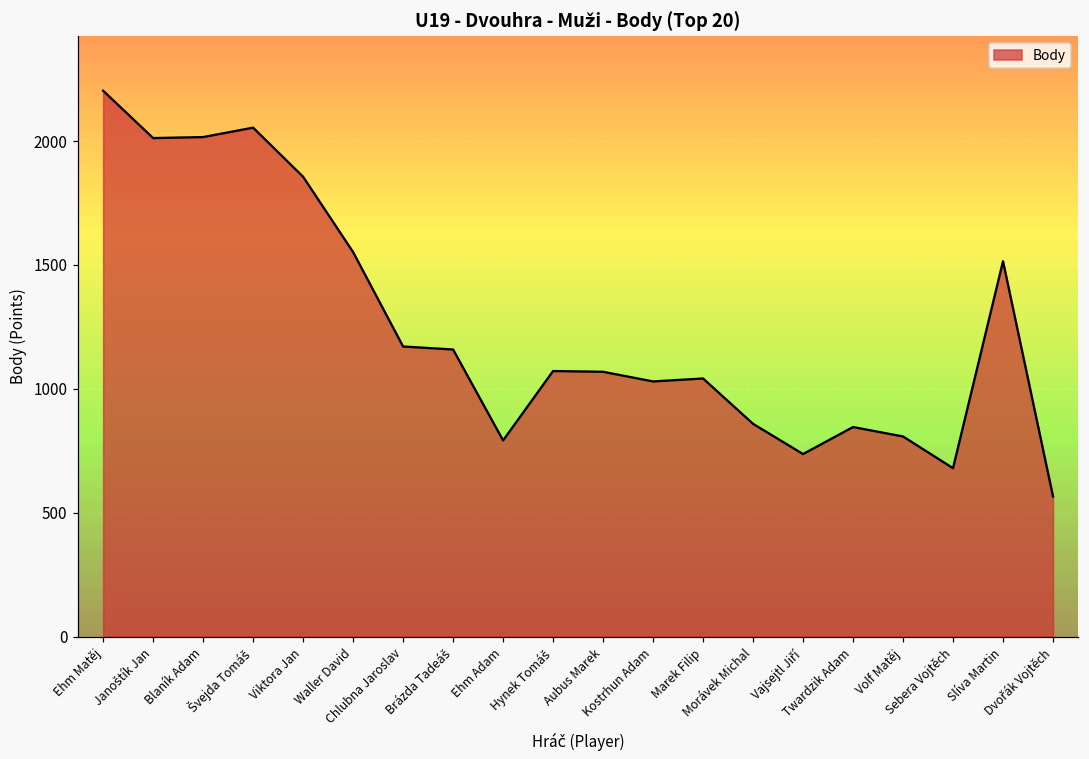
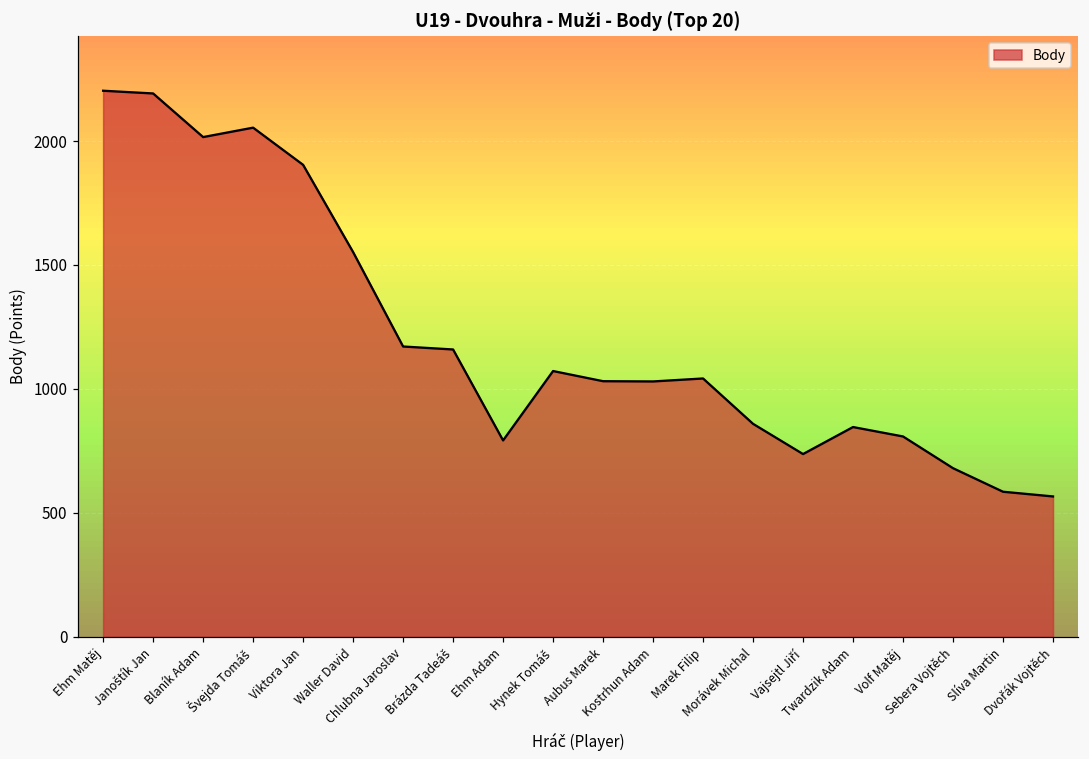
Janoštík Jan: 2010 -> 2190
Viktora Jan: 1860 -> 1900
Aubus Marek: 1070 -> 1030
Slíva Martin: 1520 -> 590
